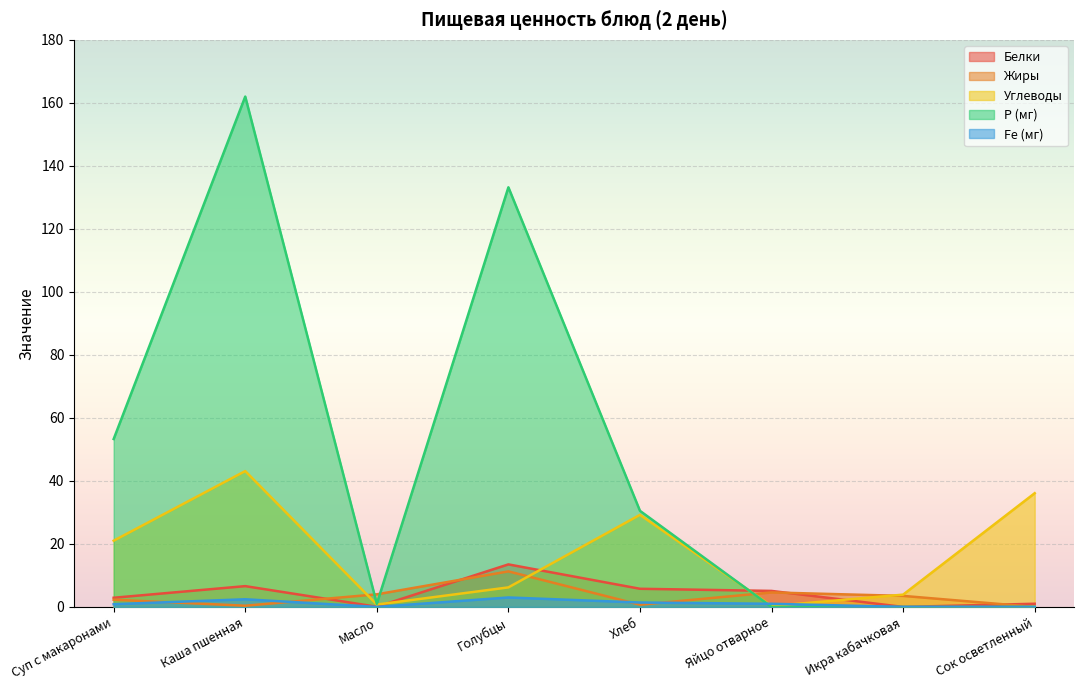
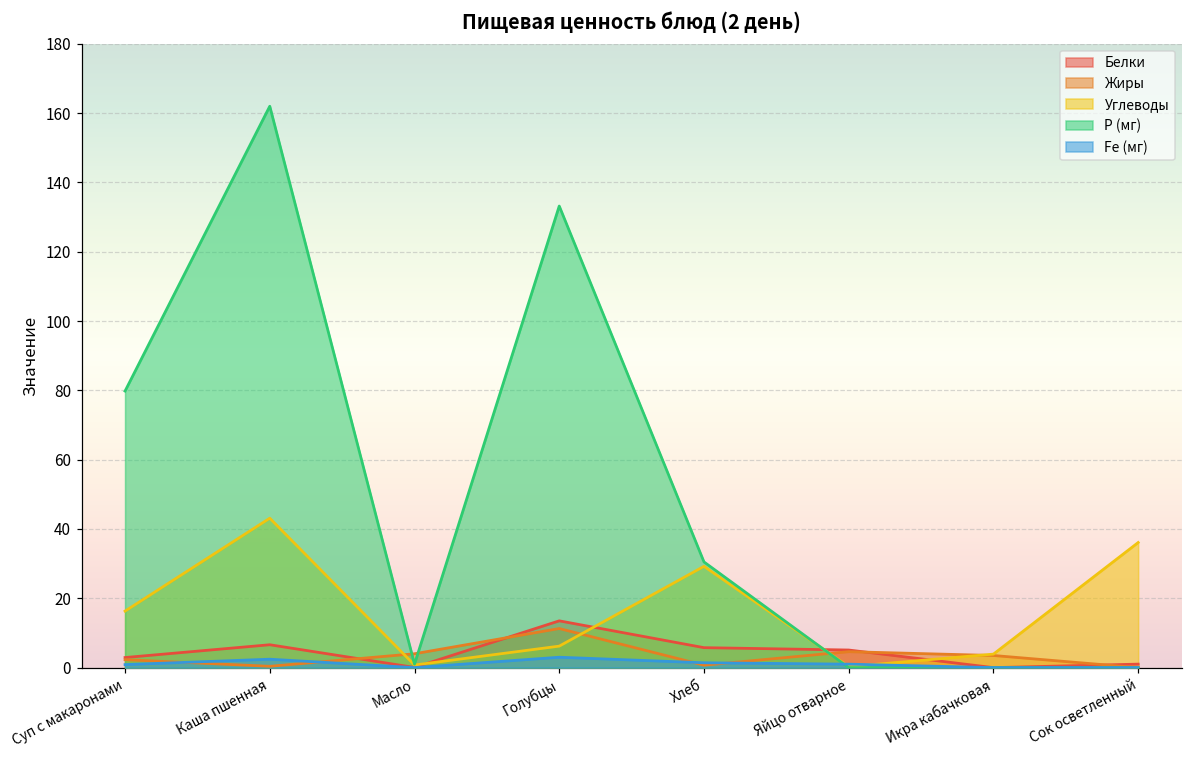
Углеводы, Суп с макаронами: 21 -> 16
Р (мг), Суп с макаронами: 53 -> 80
